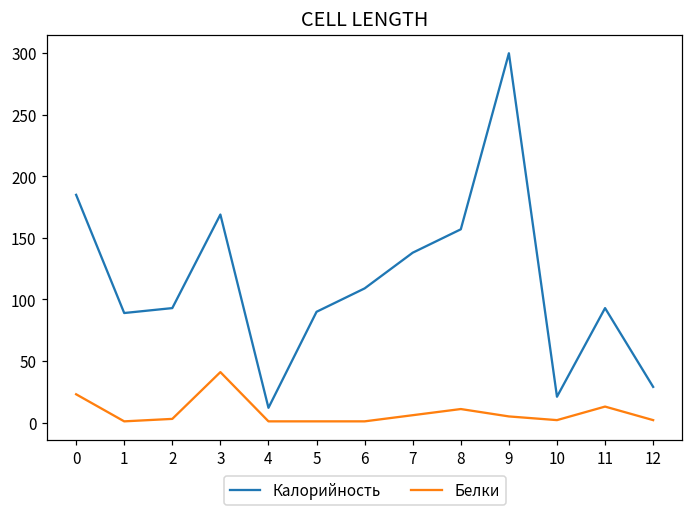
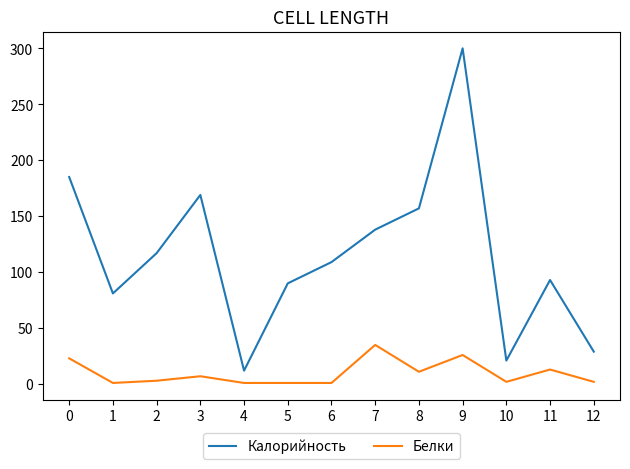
Калорийность, 1: 89 -> 81
Калорийность, 2: 93 -> 117
Белки, 3: 41 -> 7
Белки, 7: 6 -> 35
Белки, 9: 5 -> 26
